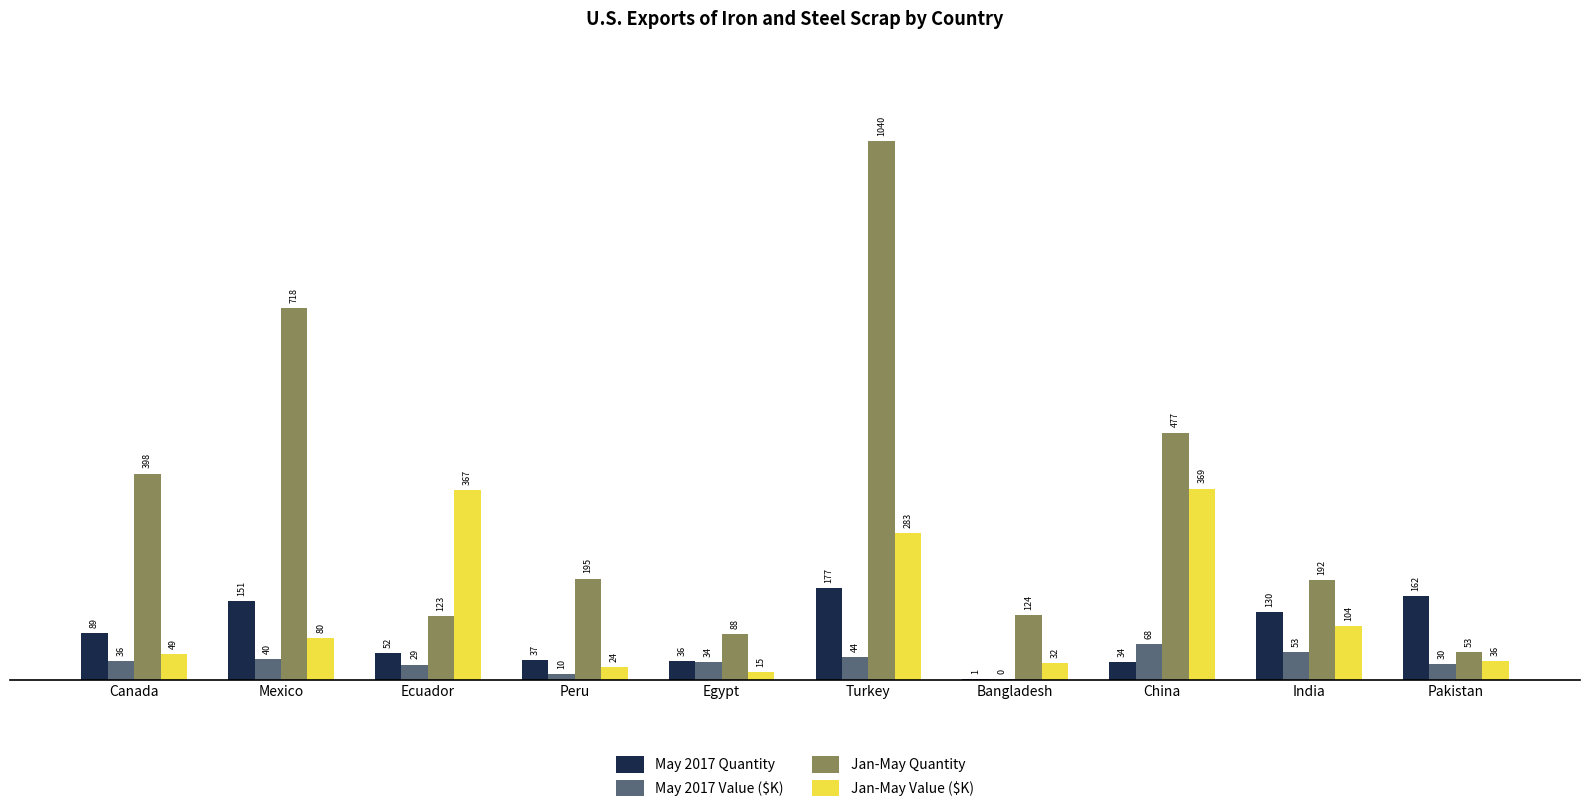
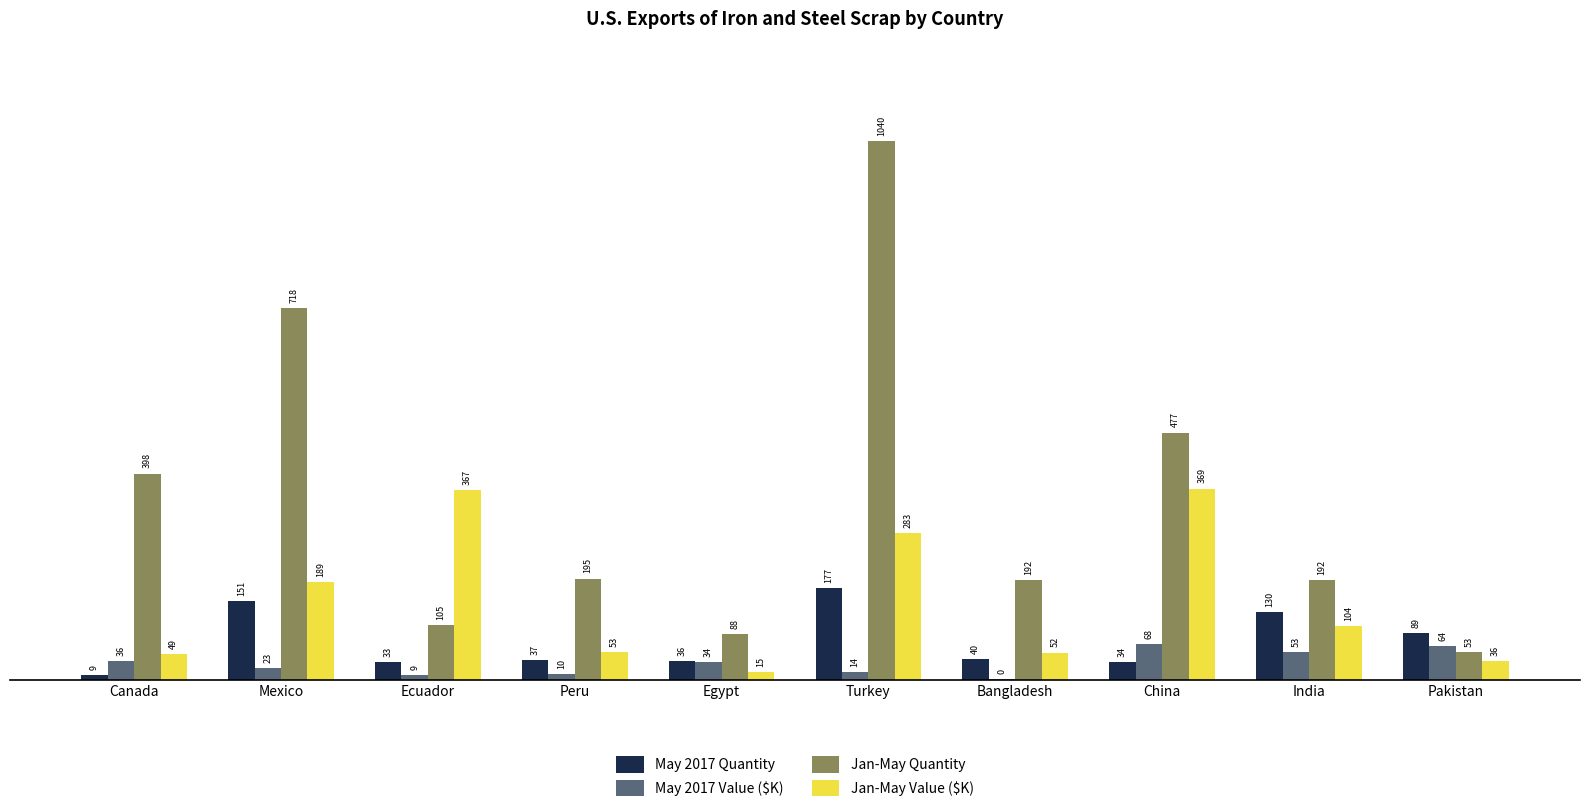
May 2017 Quantity, Canada: 89 -> 9
May 2017 Value ($K), Mexico: 40 -> 23
Jan-May Value ($K), Mexico: 80 -> 189
May 2017 Quantity, Ecuador: 52 -> 33
May 2017 Value ($K), Ecuador: 29 -> 9
Jan-May Quantity, Ecuador: 123 -> 105
Jan-May Value ($K), Peru: 24 -> 53
May 2017 Value ($K), Turkey: 44 -> 14
May 2017 Quantity, Bangladesh: 1 -> 40
Jan-May Quantity, Bangladesh: 124 -> 192
Jan-May Value ($K), Bangladesh: 32 -> 52
May 2017 Quantity, Pakistan: 162 -> 89
May 2017 Value ($K), Pakistan: 30 -> 64
